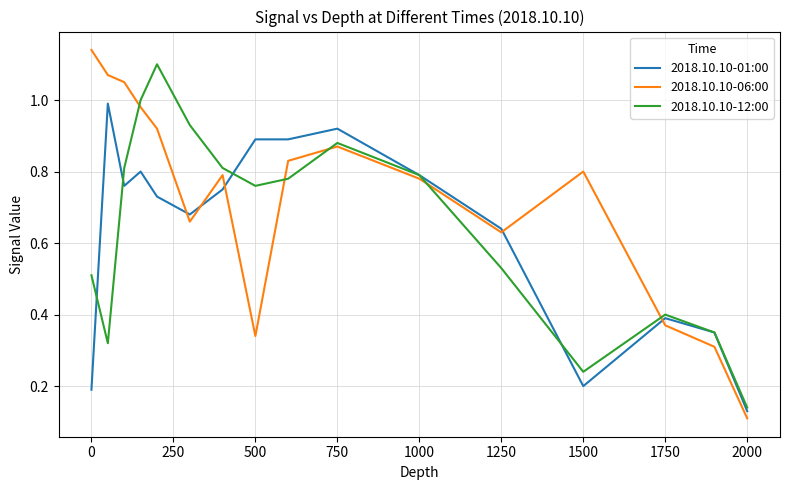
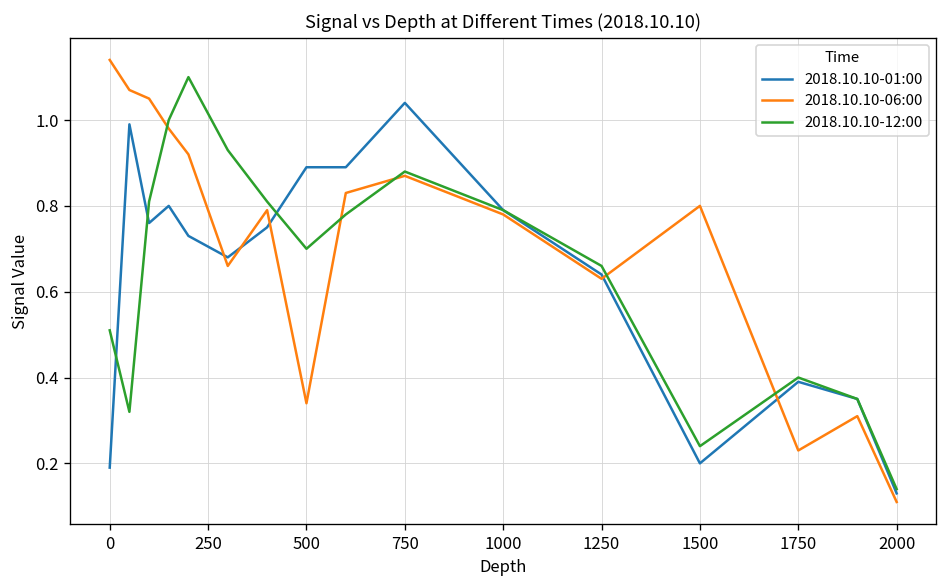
2018.10.10-12:00, 500: 0.76 -> 0.70
2018.10.10-01:00, 750: 0.92 -> 1.04
2018.10.10-12:00, 1250: 0.53 -> 0.66
2018.10.10-06:00, 1750: 0.37 -> 0.23
